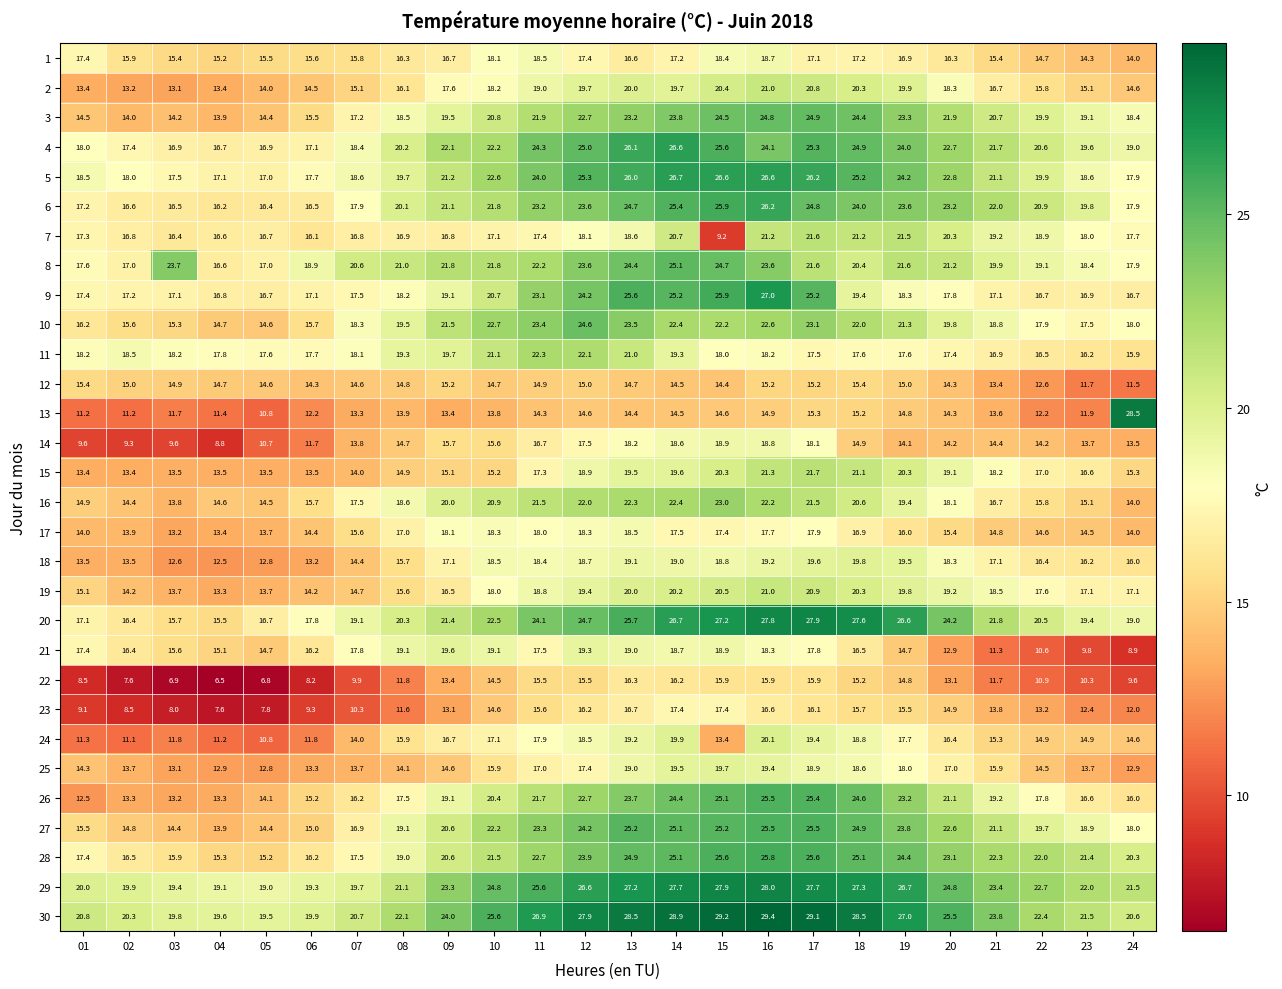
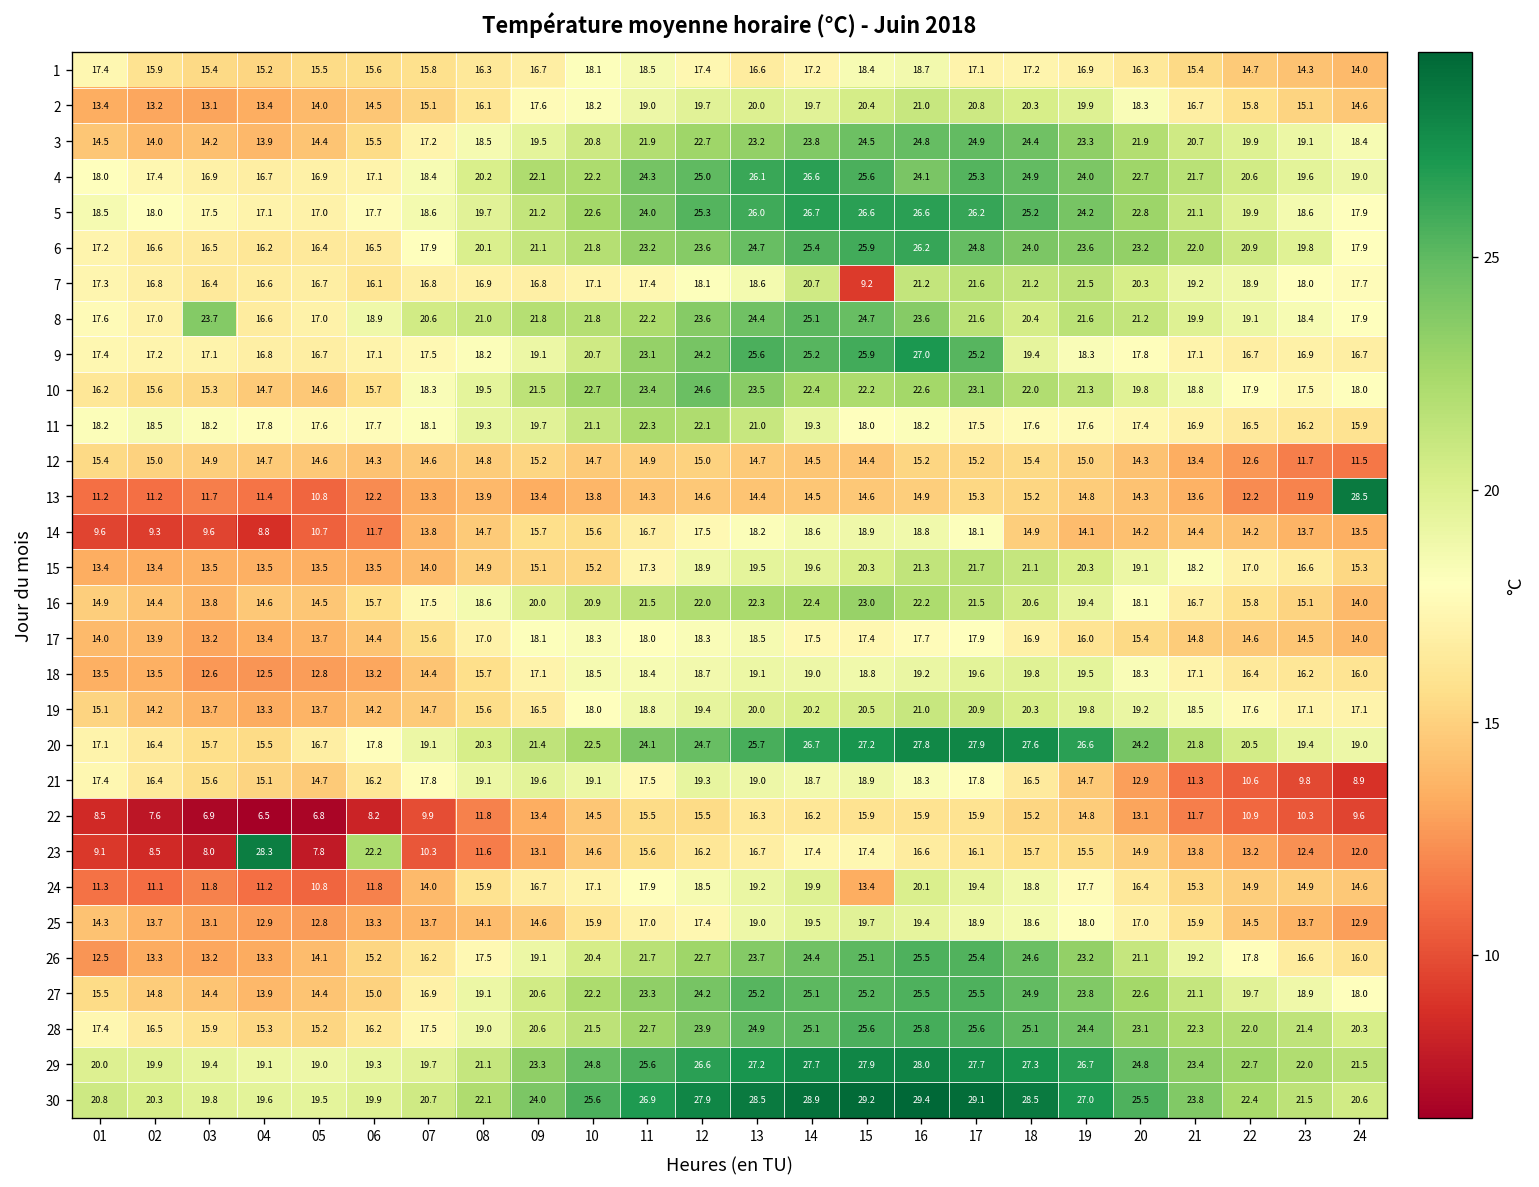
23, 04: 7.6 -> 28.3
23, 06: 9.3 -> 22.2
